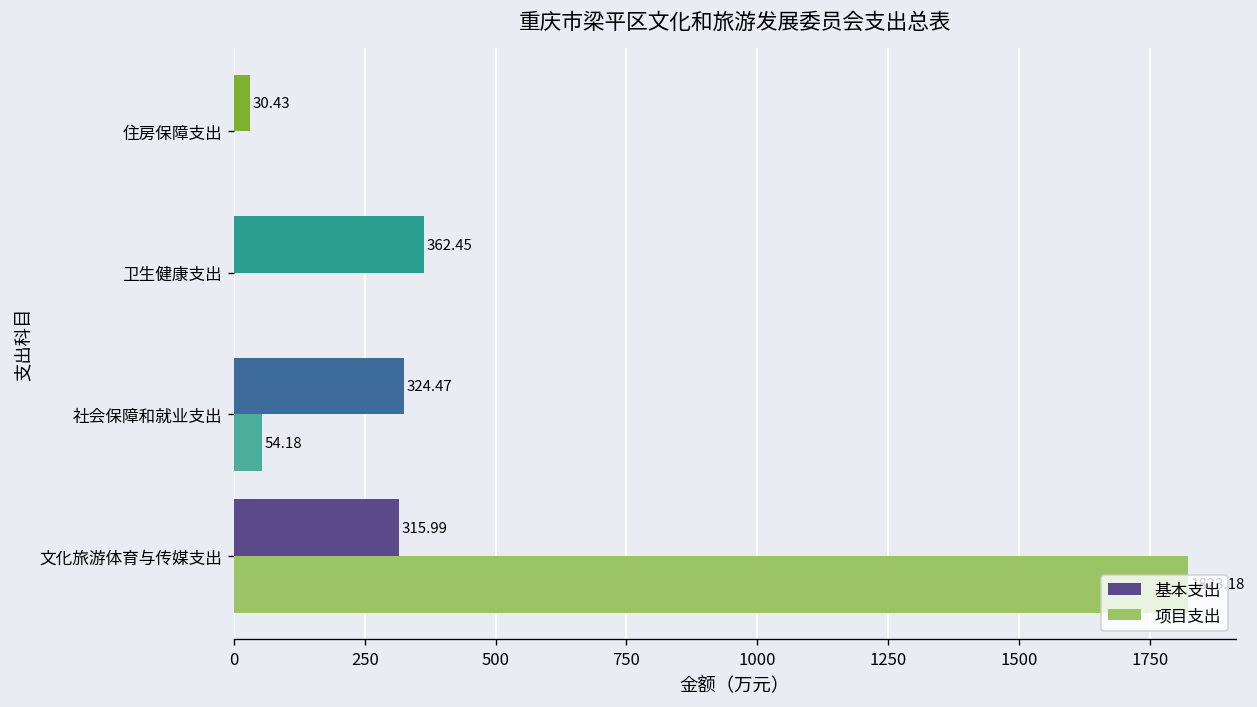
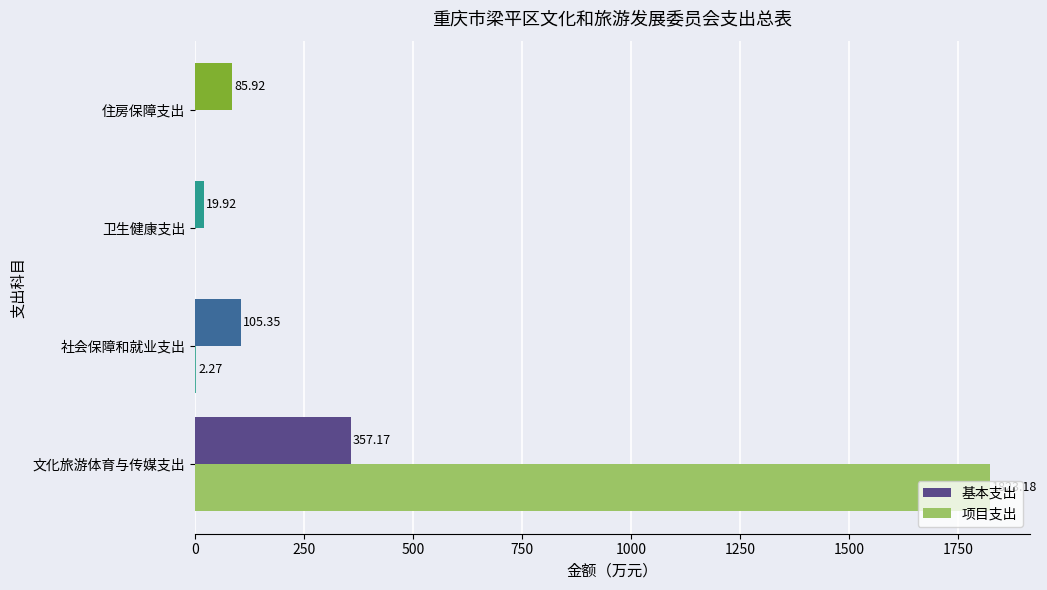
基本支出, 住房保障支出: 30.43 -> 85.92
基本支出, 卫生健康支出: 362.45 -> 19.92
基本支出, 社会保障和就业支出: 324.47 -> 105.35
项目支出, 社会保障和就业支出: 54.18 -> 2.27
基本支出, 文化旅游体育与传媒支出: 315.99 -> 357.17
